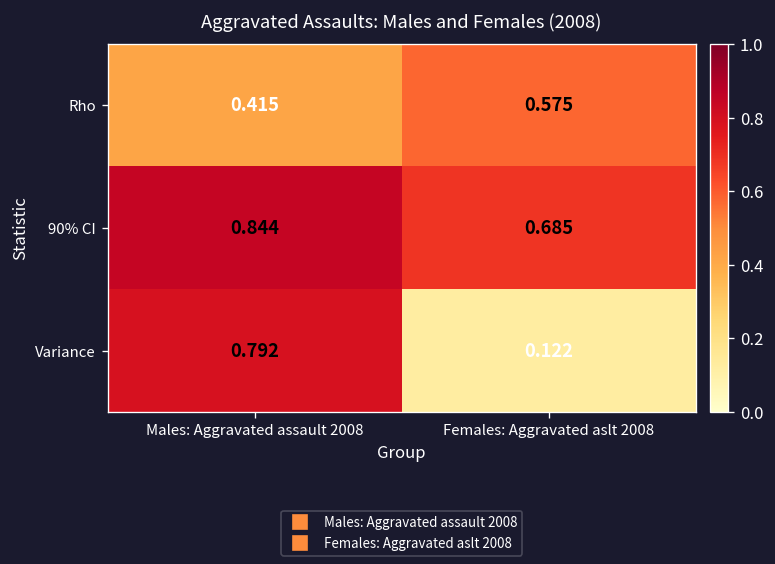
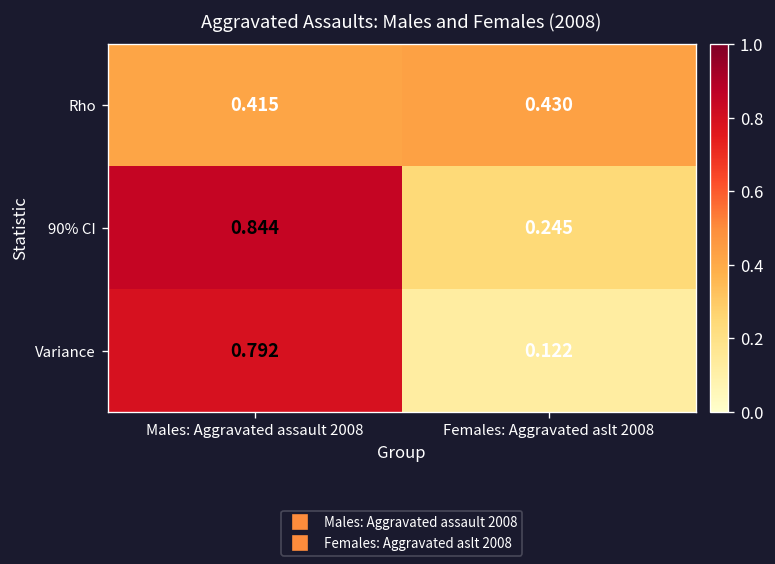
Rho, Females: Aggravated aslt 2008: 0.575 -> 0.430
90% CI, Females: Aggravated aslt 2008: 0.685 -> 0.245
